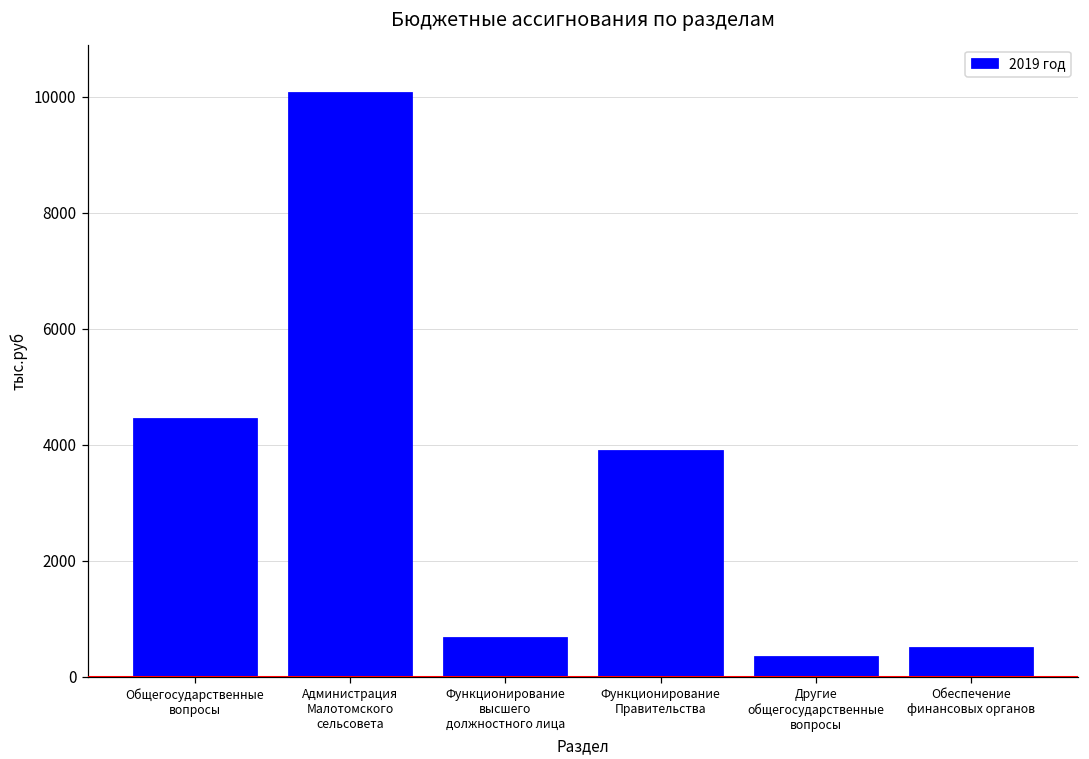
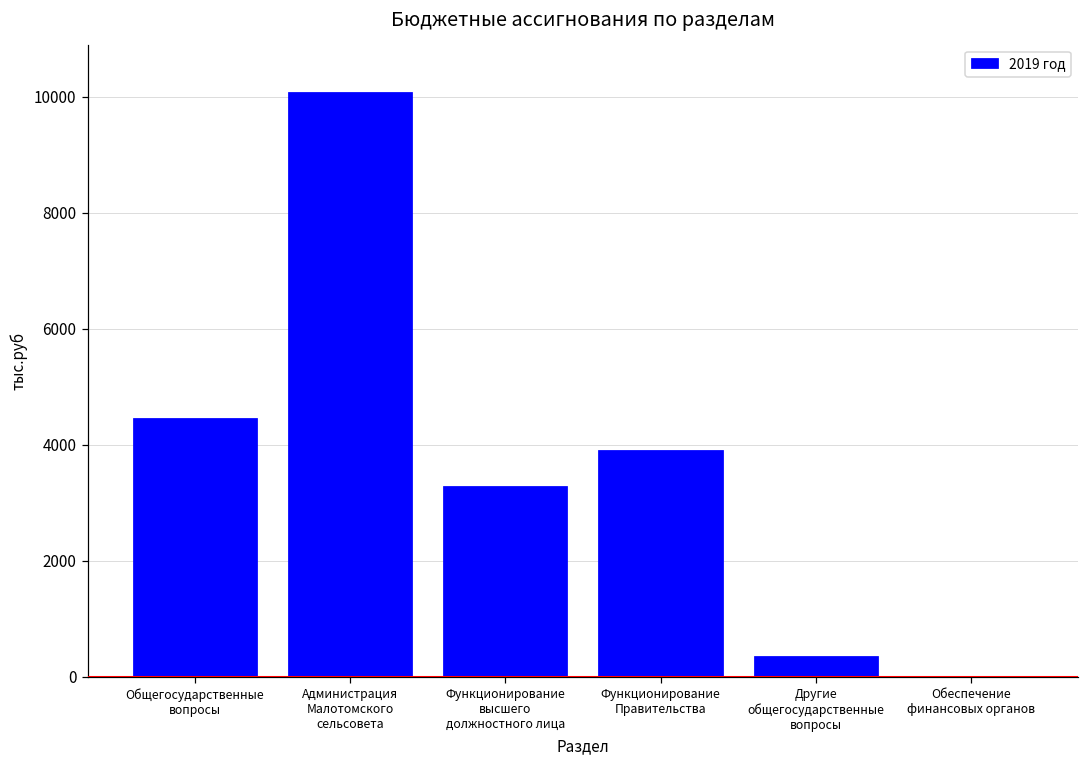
Функционирование высшего должностного лица: 700 -> 3300
Обеспечение финансовых органов: 500 -> 0
